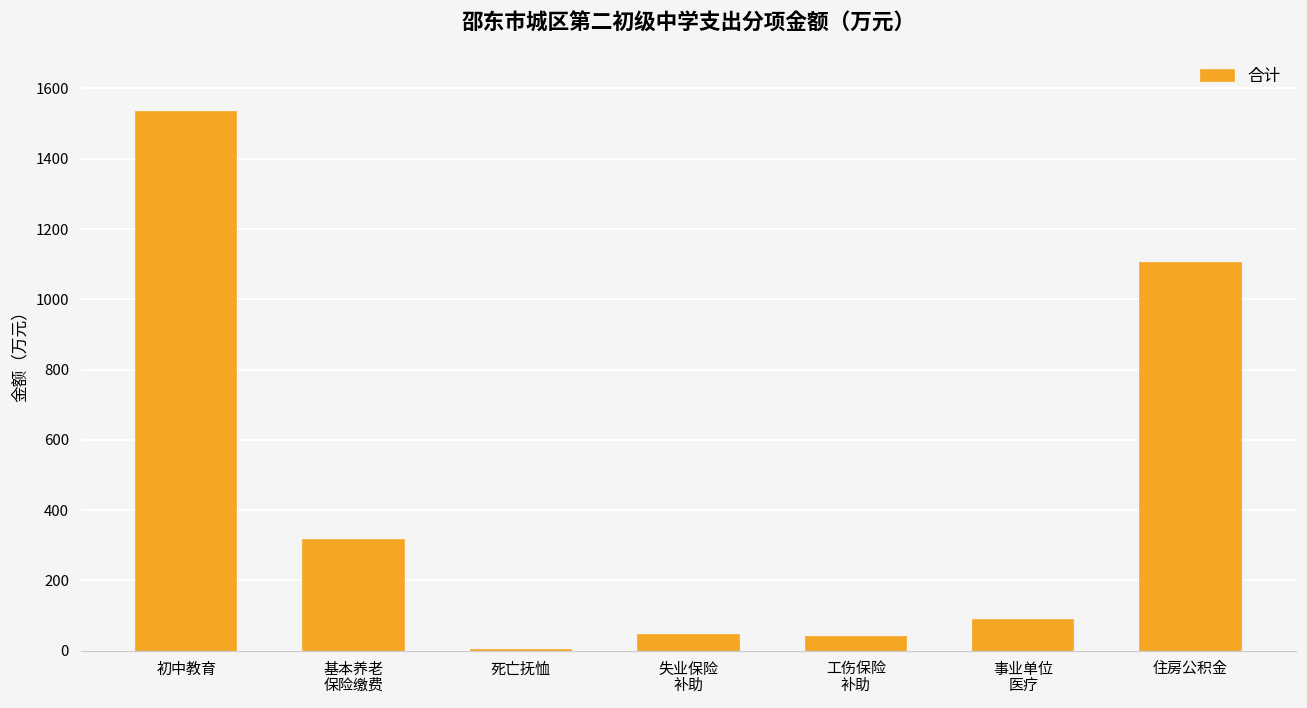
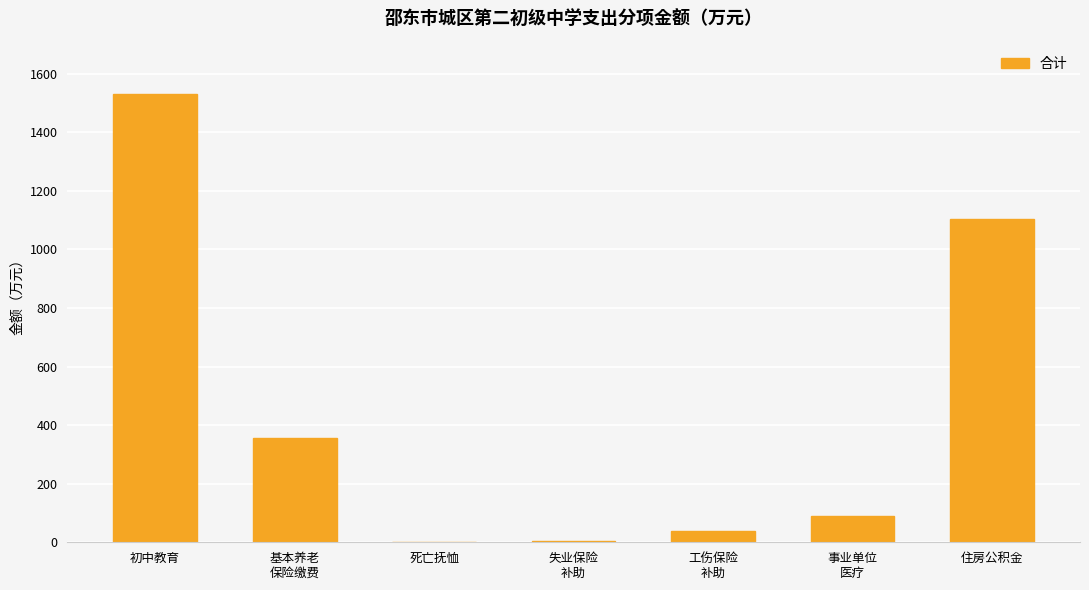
基本养老 保险缴费: 320 -> 360
失业保险 补助: 40 -> 10
